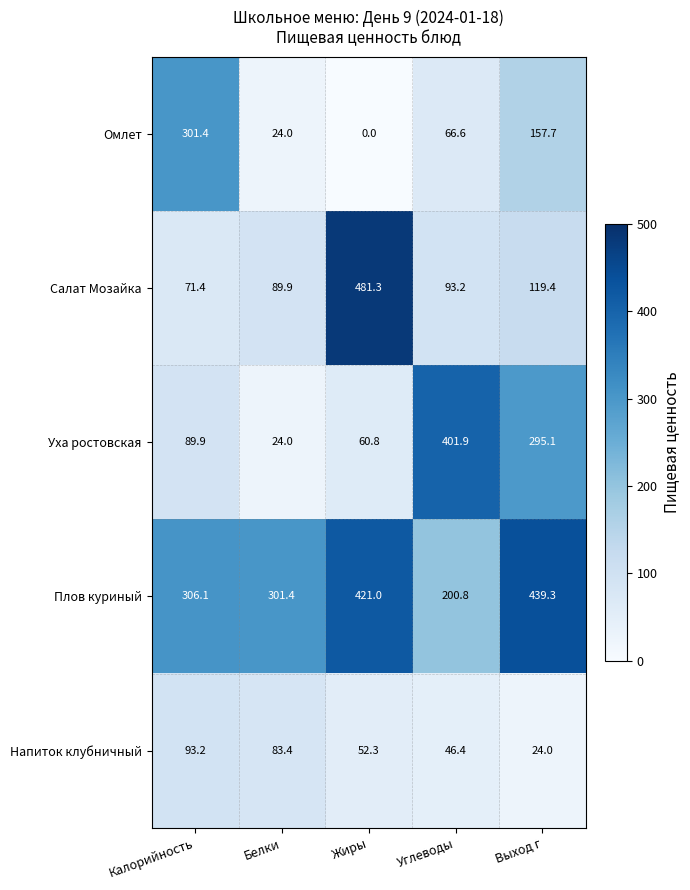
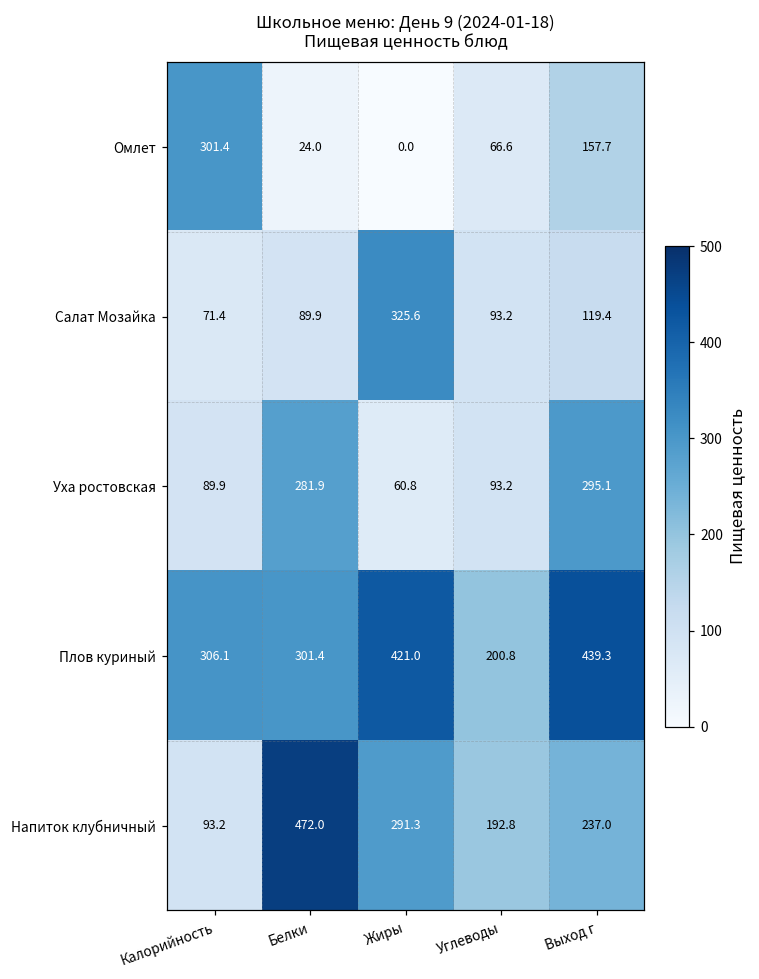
Салат Мозайка, Жиры: 481.3 -> 325.6
Уха ростовская, Белки: 24.0 -> 281.9
Уха ростовская, Углеводы: 401.9 -> 93.2
Напиток клубничный, Белки: 83.4 -> 472.0
Напиток клубничный, Жиры: 52.3 -> 291.3
Напиток клубничный, Углеводы: 46.4 -> 192.8
Напиток клубничный, Выход г: 24.0 -> 237.0
